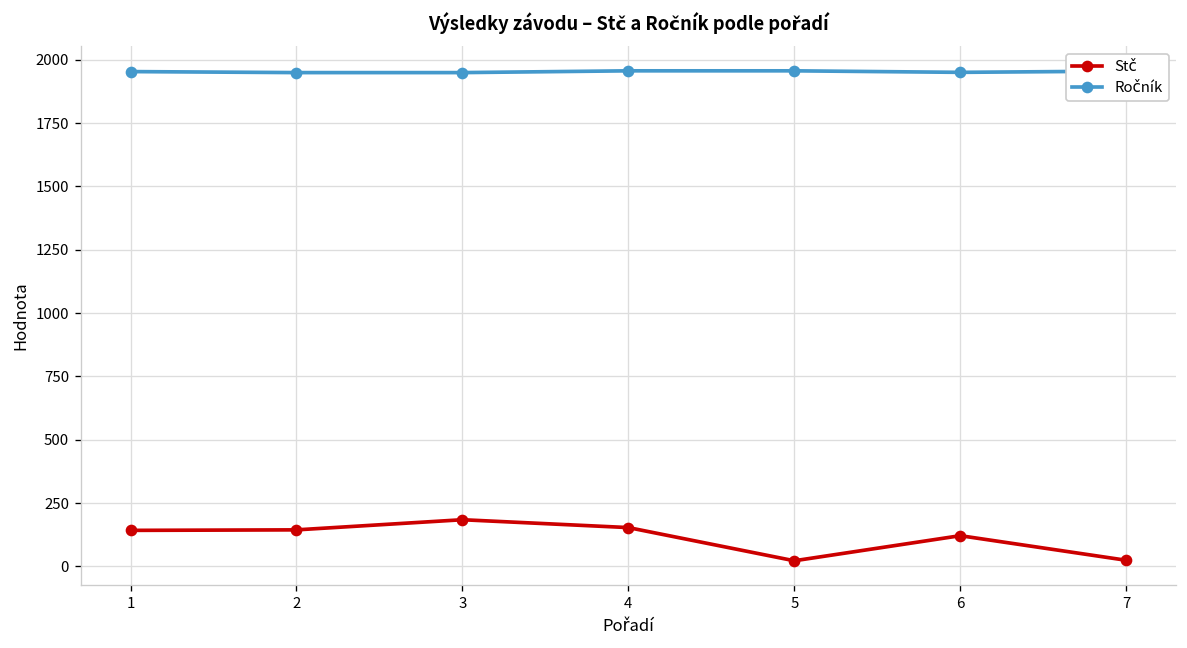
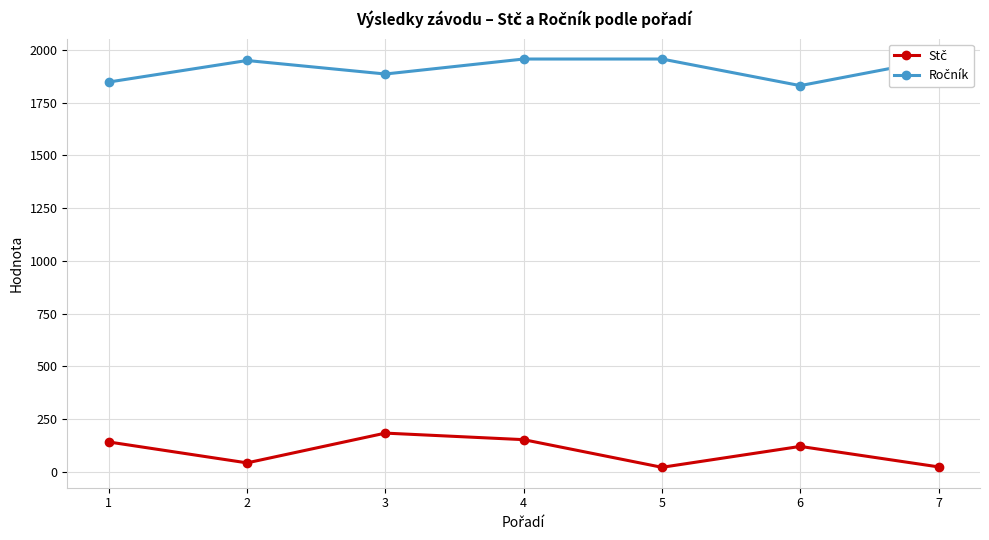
Ročník, 1: 1950 -> 1850
Stč, 2: 140 -> 40
Ročník, 3: 1950 -> 1890
Ročník, 6: 1950 -> 1830
